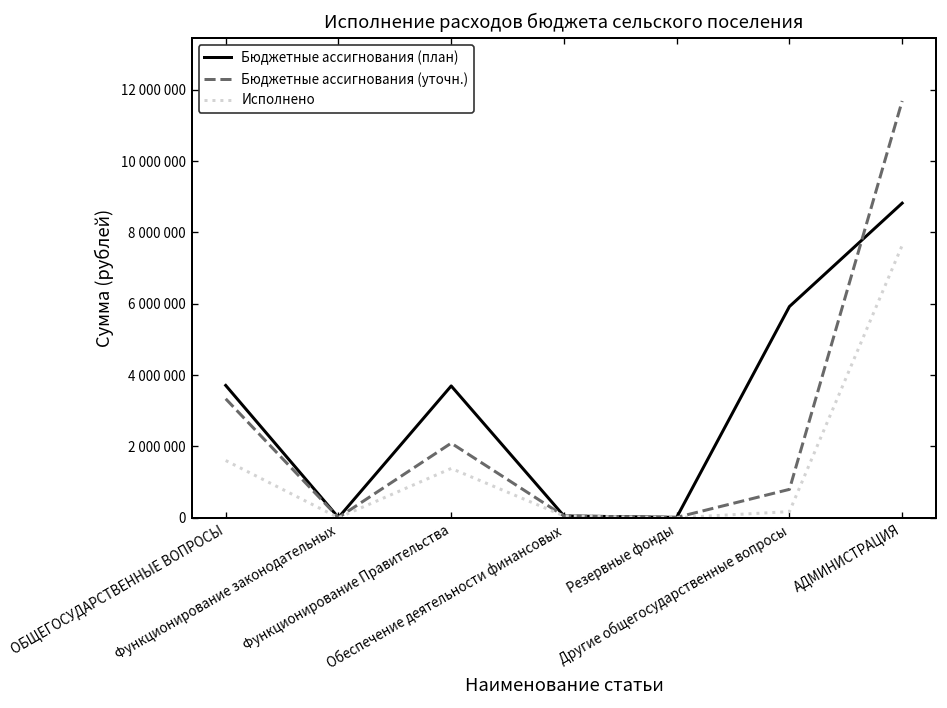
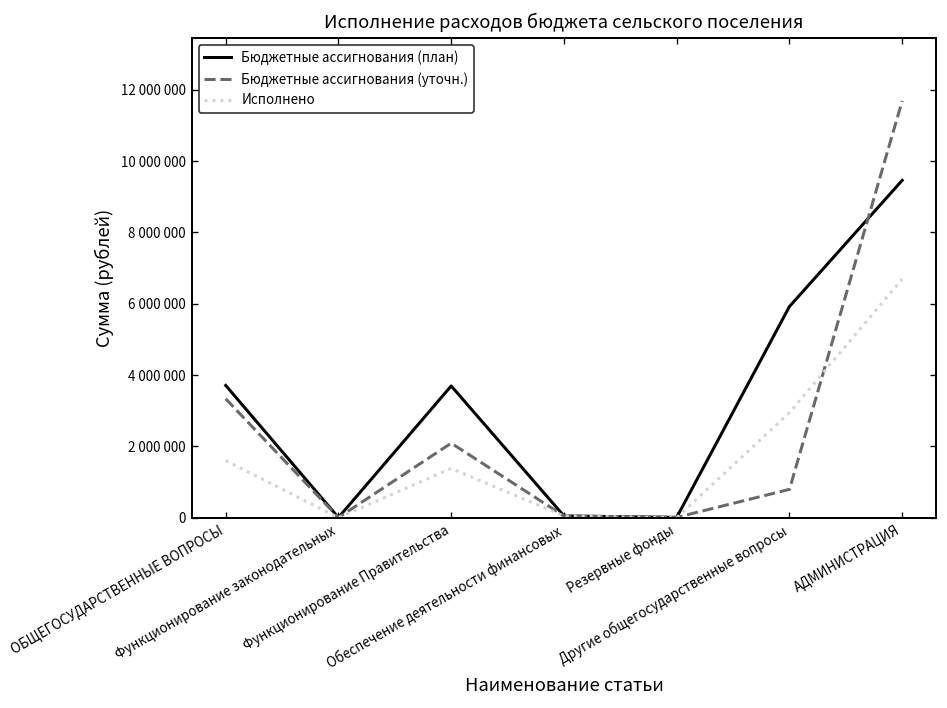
Исполнено, Другие общегосударственные вопросы: 200000 -> 2900000
Бюджетные ассигнования (план), АДМИНИСТРАЦИЯ: 8800000 -> 9500000
Исполнено, АДМИНИСТРАЦИЯ: 7600000 -> 6700000
